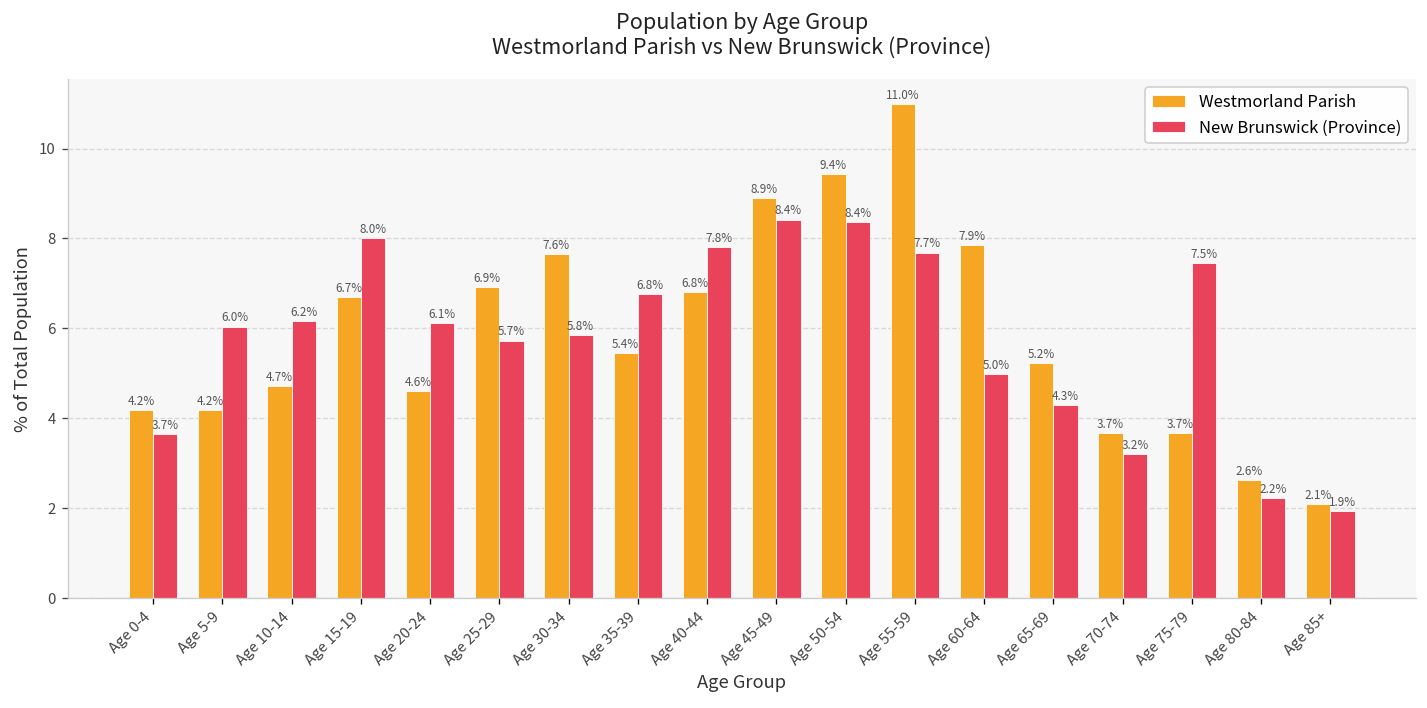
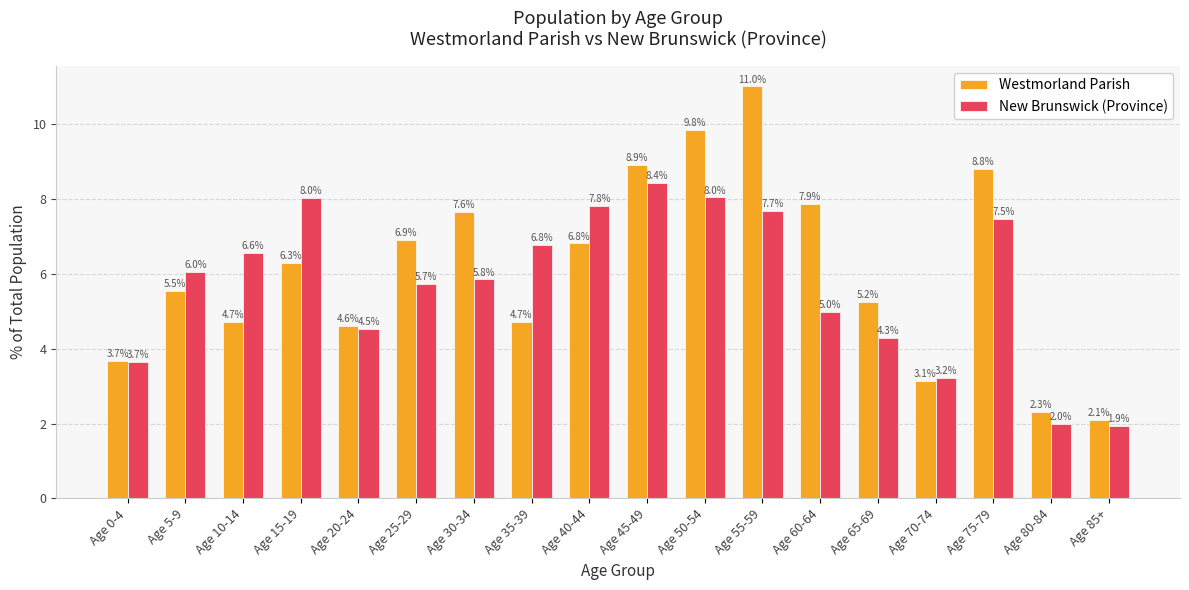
Westmorland Parish, Age 0-4: 4.2% -> 3.7%
Westmorland Parish, Age 5-9: 4.2% -> 5.5%
New Brunswick (Province), Age 10-14: 6.2% -> 6.6%
Westmorland Parish, Age 15-19: 6.7% -> 6.3%
New Brunswick (Province), Age 20-24: 6.1% -> 4.5%
Westmorland Parish, Age 35-39: 5.4% -> 4.7%
Westmorland Parish, Age 50-54: 9.4% -> 9.8%
New Brunswick (Province), Age 50-54: 8.4% -> 8.0%
Westmorland Parish, Age 70-74: 3.7% -> 3.1%
Westmorland Parish, Age 75-79: 3.7% -> 8.8%
Westmorland Parish, Age 80-84: 2.6% -> 2.3%
New Brunswick (Province), Age 80-84: 2.2% -> 2.0%
